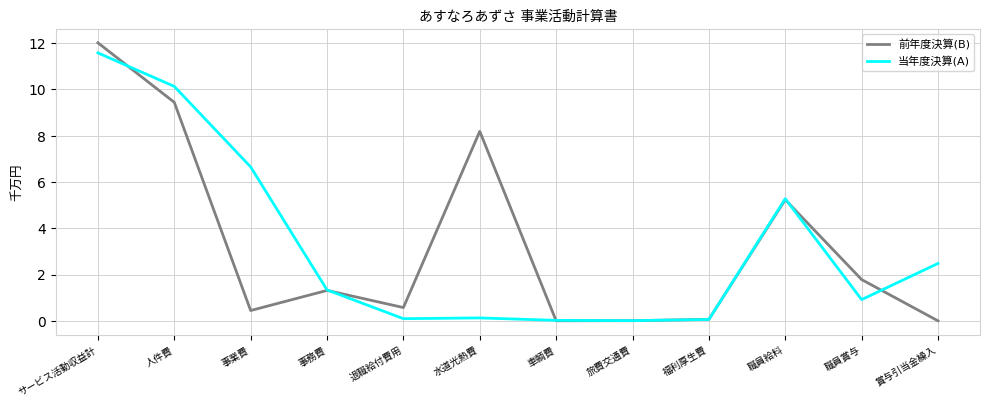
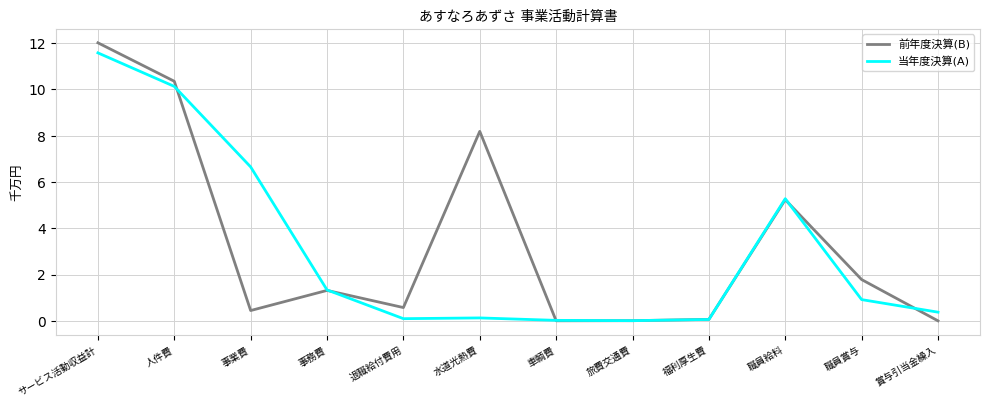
前年度決算(B), 人件費: 9.4 -> 10.3
当年度決算(A), 賞与引当金繰入: 2.5 -> 0.4
